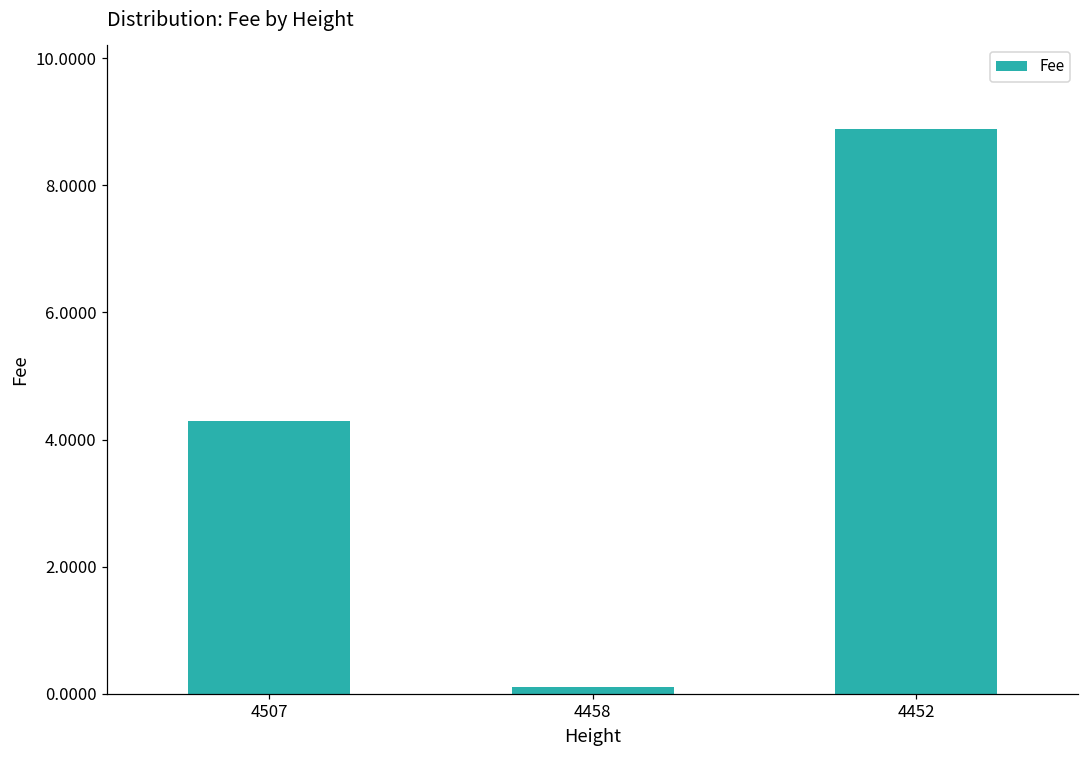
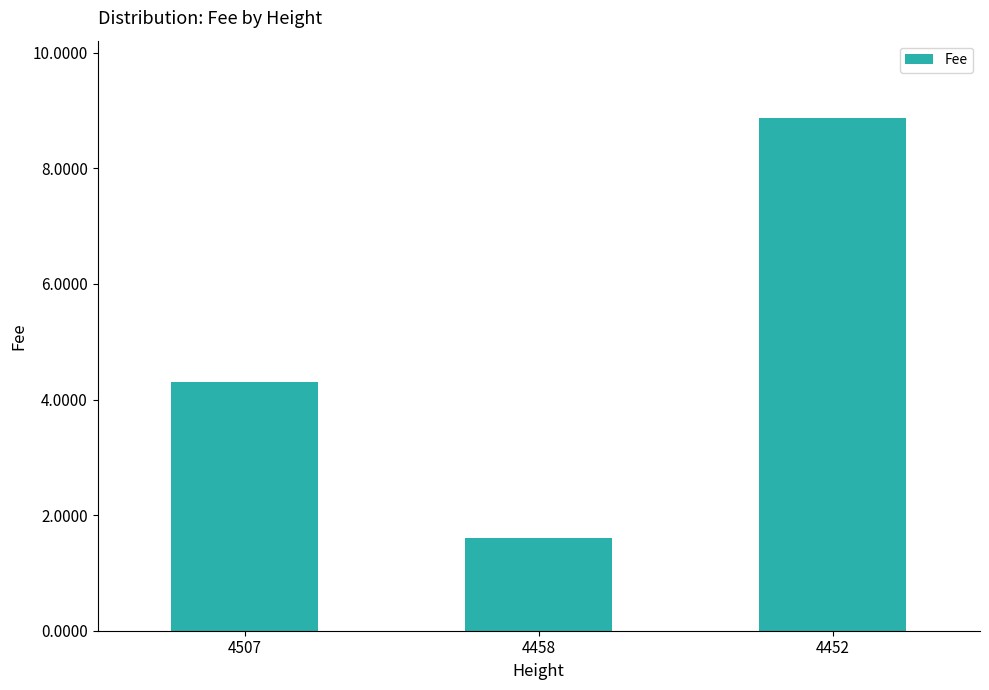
4458: 0.1 -> 1.6
